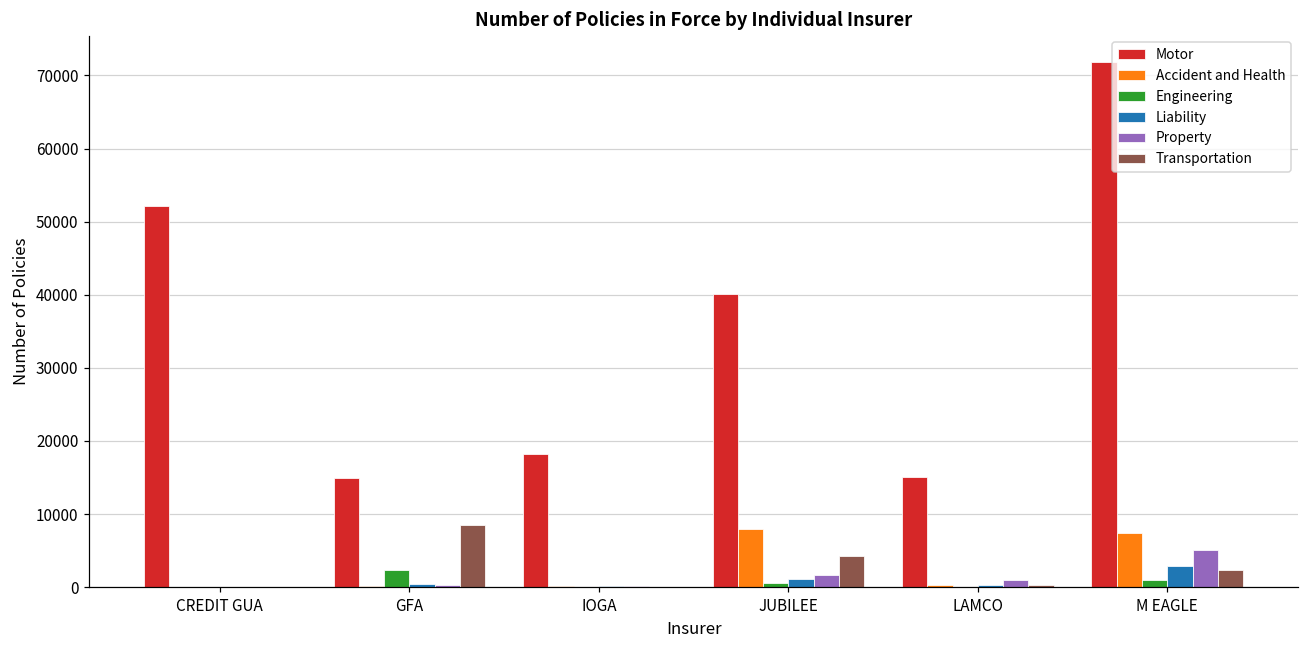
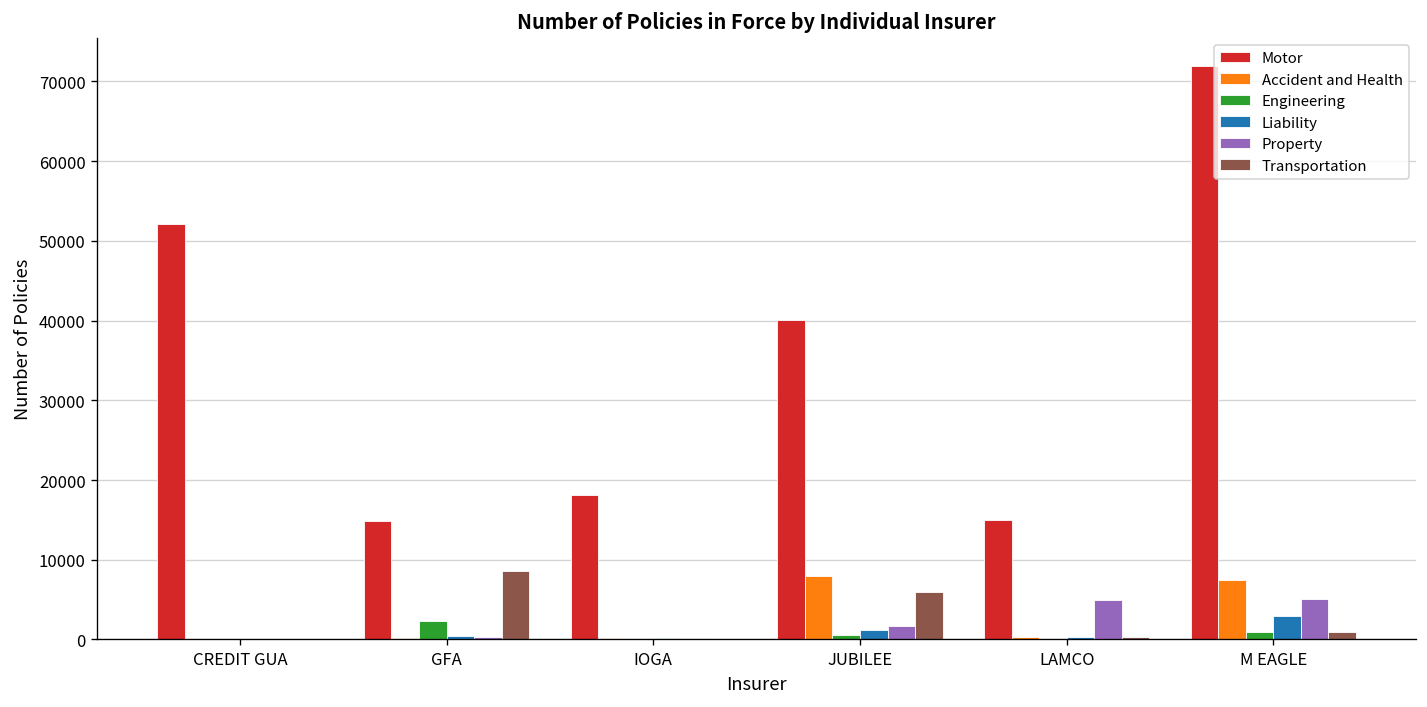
Transportation, JUBILEE: 4000 -> 6000
Property, LAMCO: 1000 -> 5000
Transportation, M EAGLE: 2000 -> 1000
